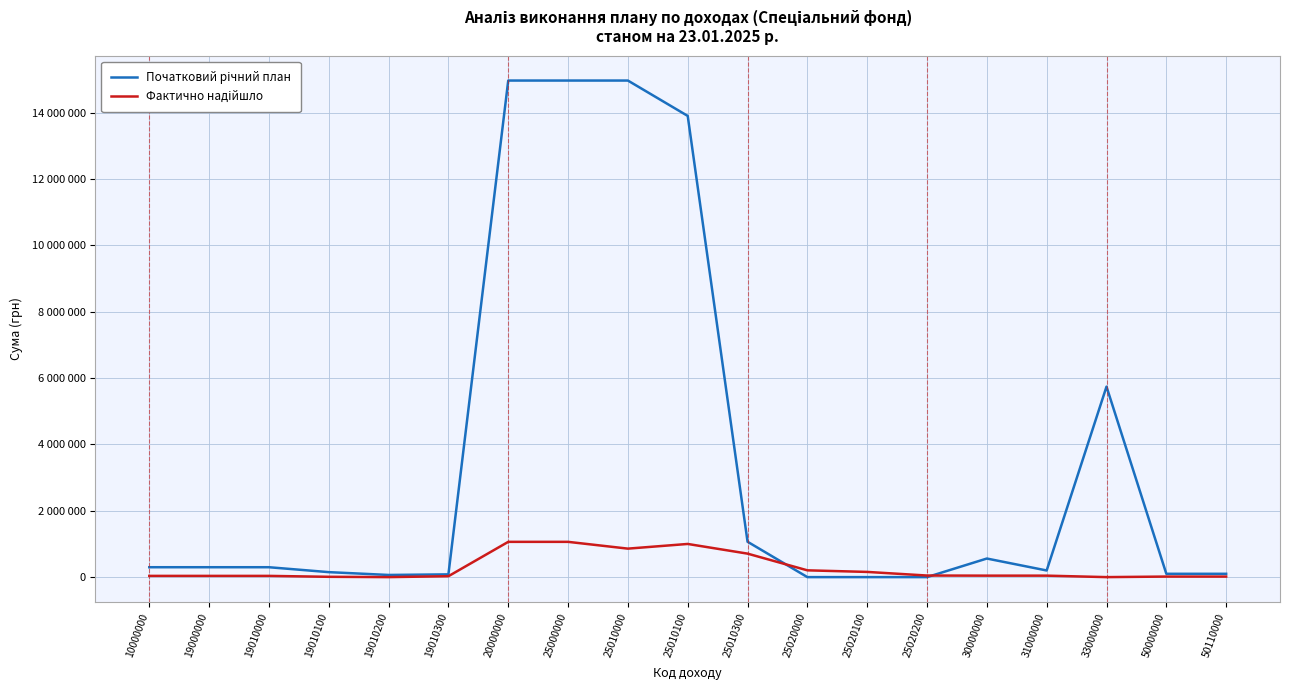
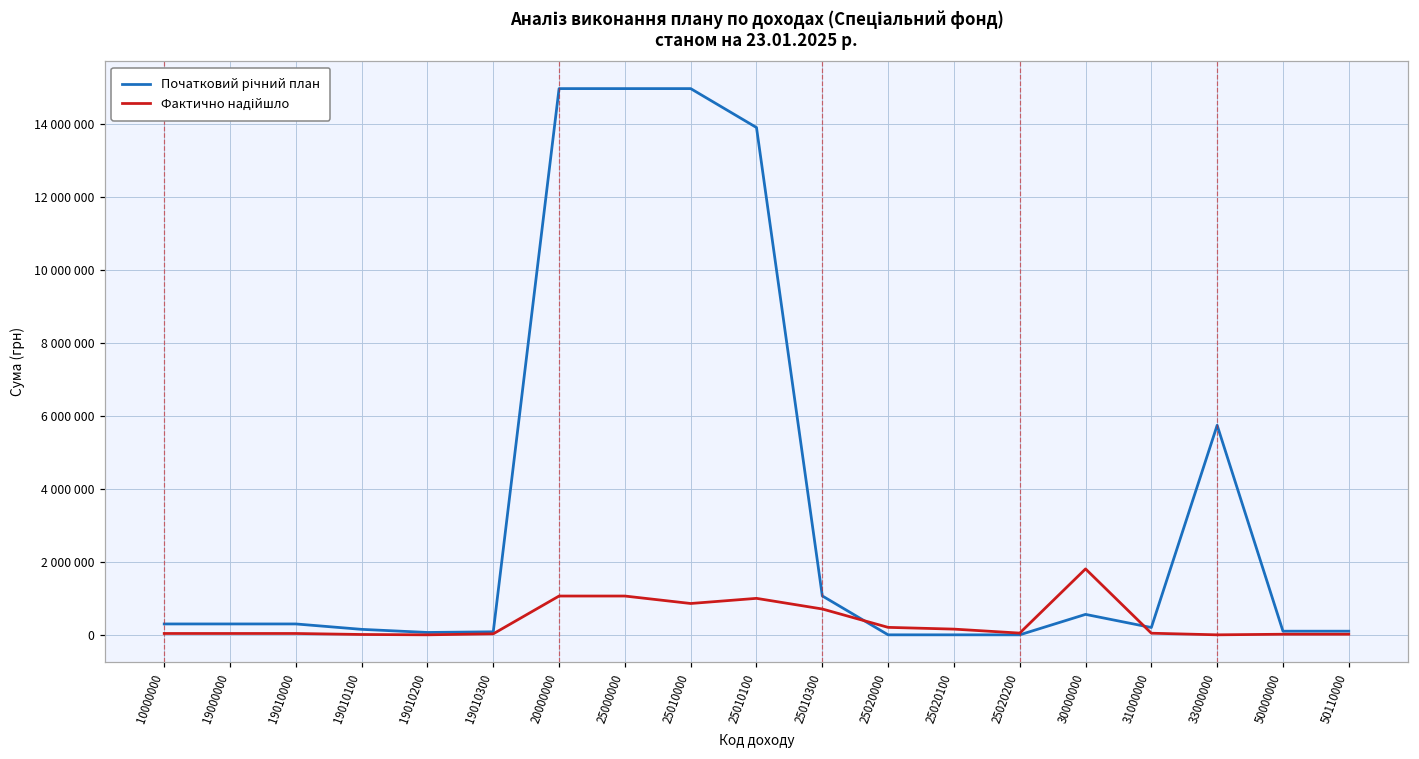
Фактично надійшло, 30000000: 0 -> 1800000
